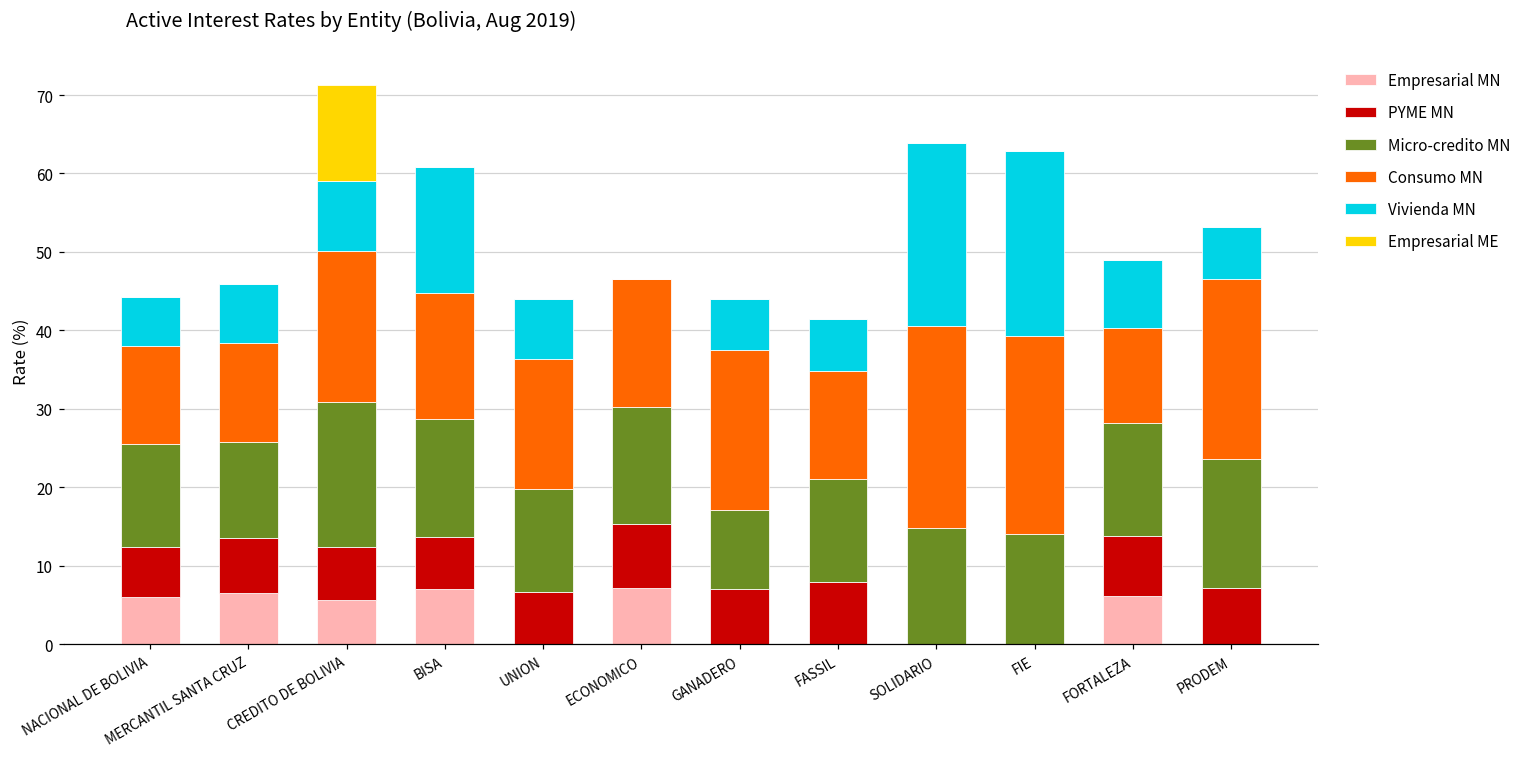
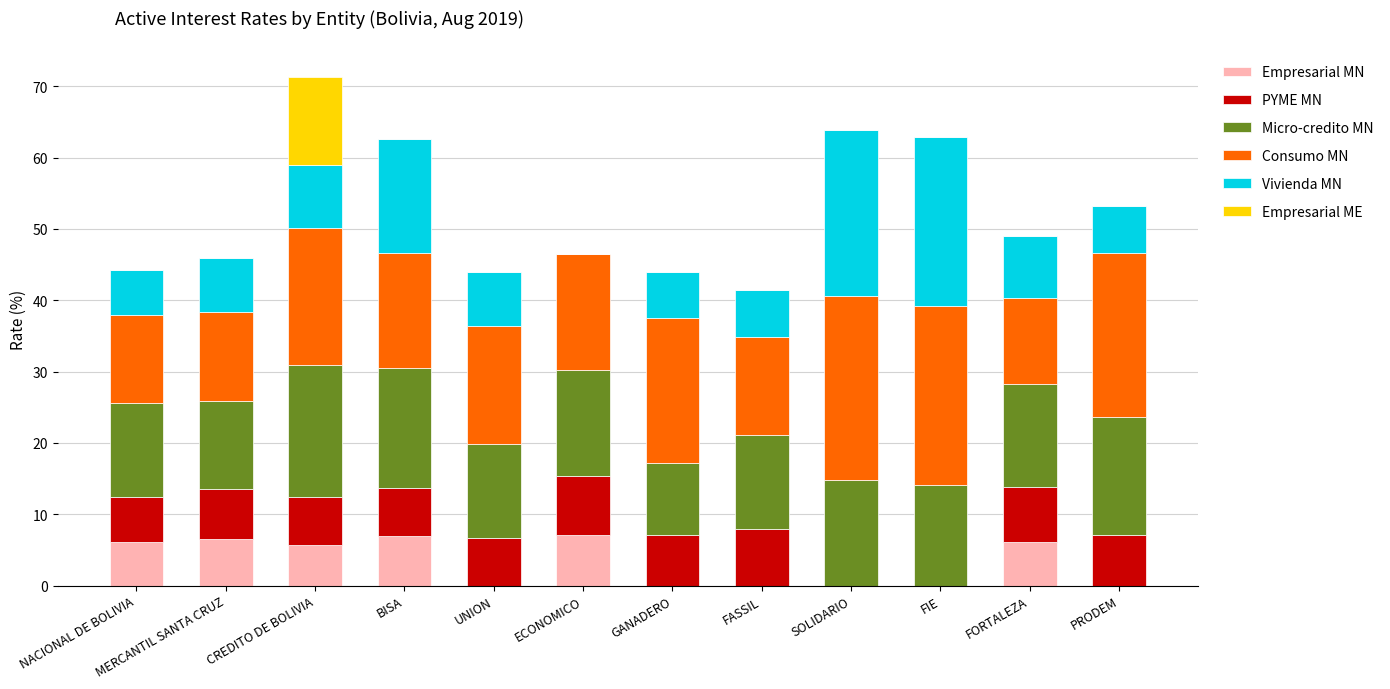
Micro-credito MN, BISA: 15 -> 17
